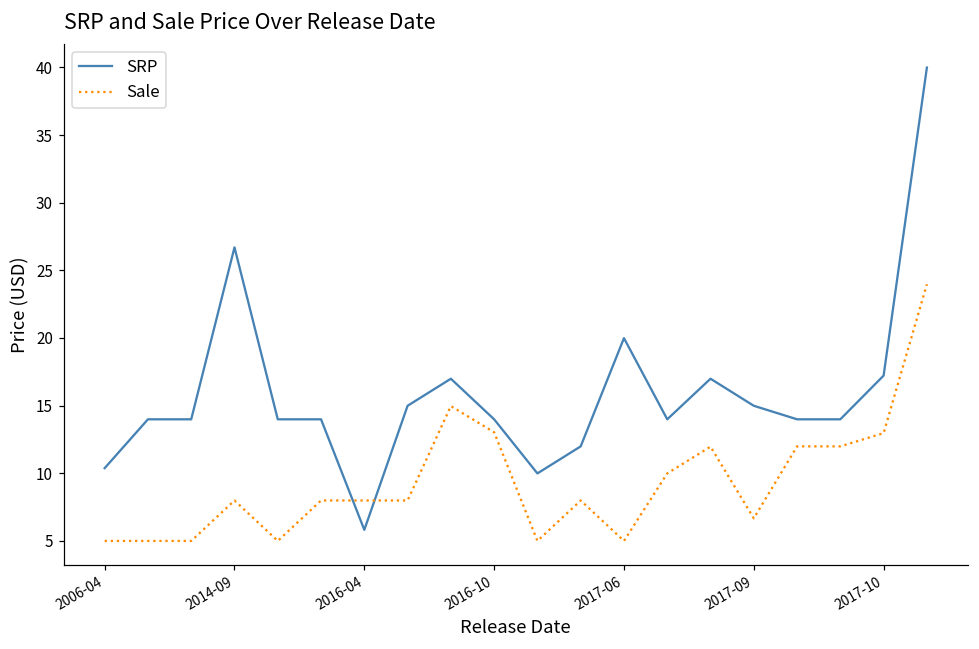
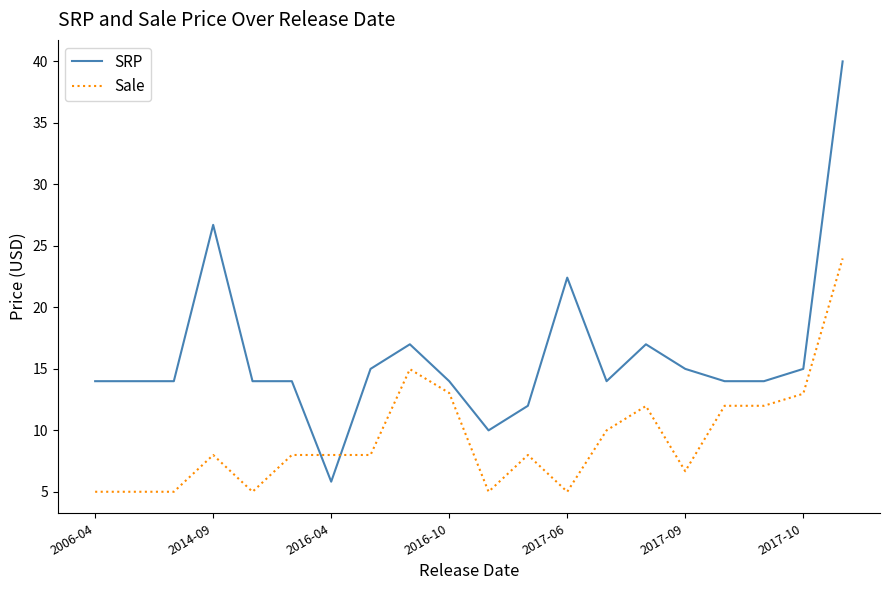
SRP, 2006-04: 10.4 -> 14.0
SRP, 2017-06: 20.0 -> 22.4
SRP, 2017-10: 17.2 -> 15.0
